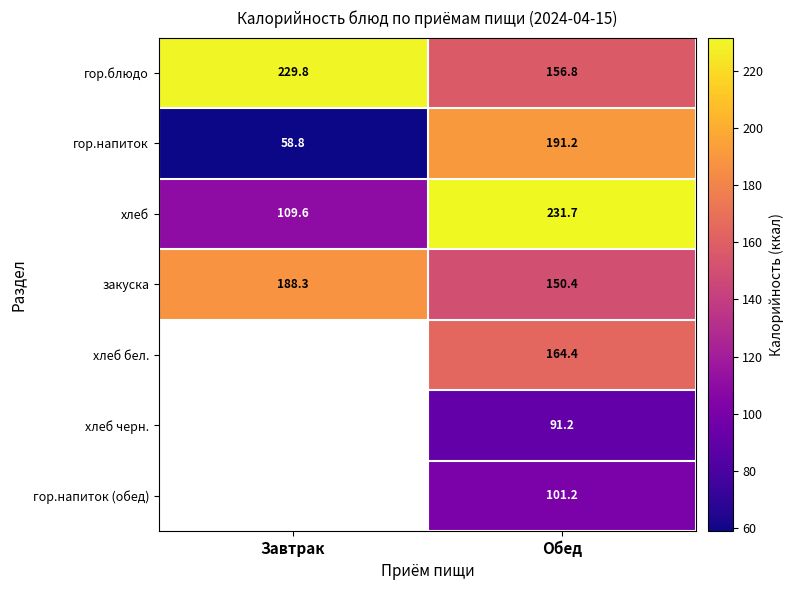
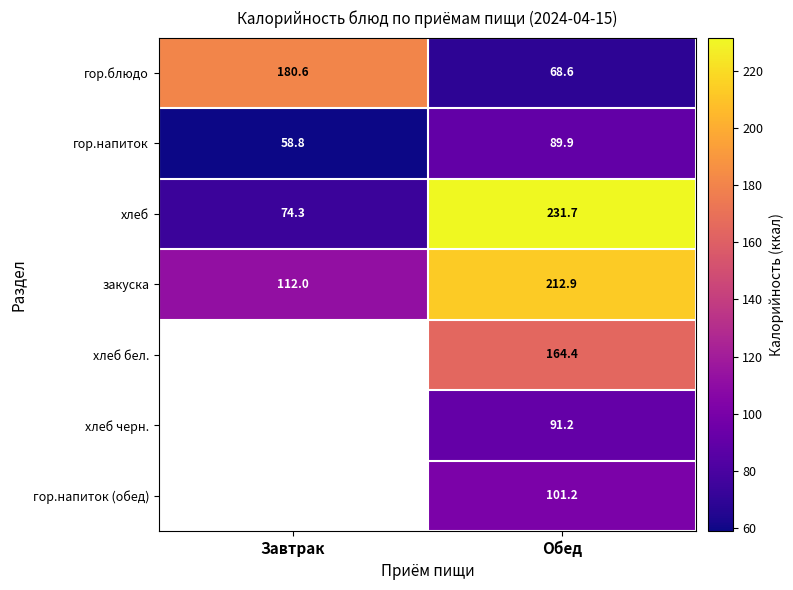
гор.блюдо, Завтрак: 229.8 -> 180.6
гор.блюдо, Обед: 156.8 -> 68.6
гор.напиток, Обед: 191.2 -> 89.9
хлеб, Завтрак: 109.6 -> 74.3
закуска, Завтрак: 188.3 -> 112.0
закуска, Обед: 150.4 -> 212.9
